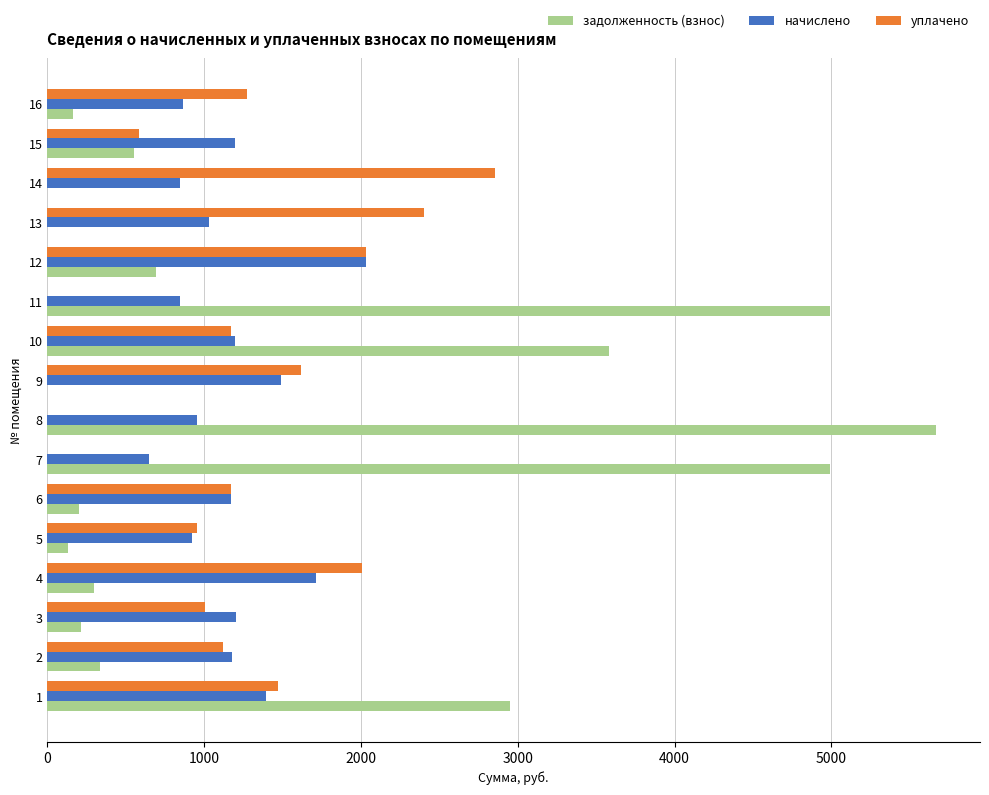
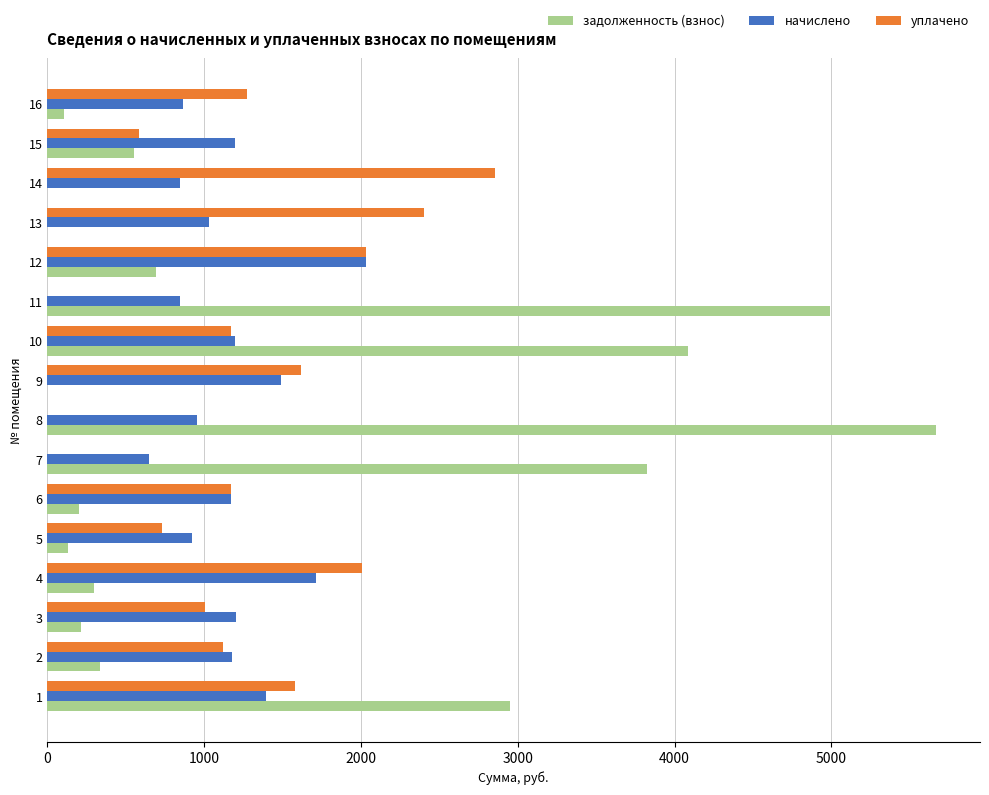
задолженность (взнос), 16: 160 -> 110
задолженность (взнос), 10: 3580 -> 4080
задолженность (взнос), 7: 4990 -> 3820
уплачено, 5: 960 -> 730
уплачено, 1: 1470 -> 1580
